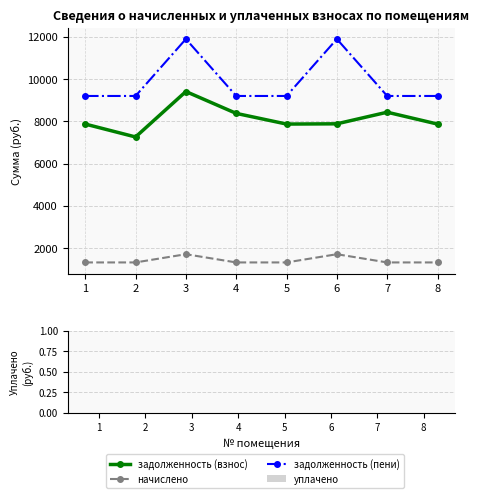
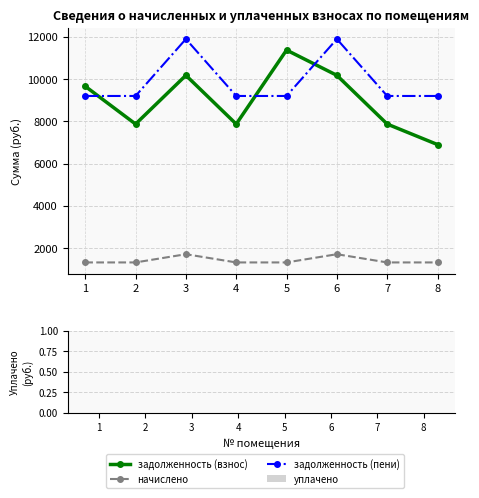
Сведения о начисленных и уплаченных взносах по помещениям, задолженность (взнос), 1: 7900 -> 9700
Сведения о начисленных и уплаченных взносах по помещениям, задолженность (взнос), 2: 7300 -> 7900
Сведения о начисленных и уплаченных взносах по помещениям, задолженность (взнос), 3: 9400 -> 10200
Сведения о начисленных и уплаченных взносах по помещениям, задолженность (взнос), 4: 8400 -> 7900
Сведения о начисленных и уплаченных взносах по помещениям, задолженность (взнос), 5: 7900 -> 11400
Сведения о начисленных и уплаченных взносах по помещениям, задолженность (взнос), 6: 7900 -> 10200
Сведения о начисленных и уплаченных взносах по помещениям, задолженность (взнос), 7: 8400 -> 7900
Сведения о начисленных и уплаченных взносах по помещениям, задолженность (взнос), 8: 7900 -> 6900
